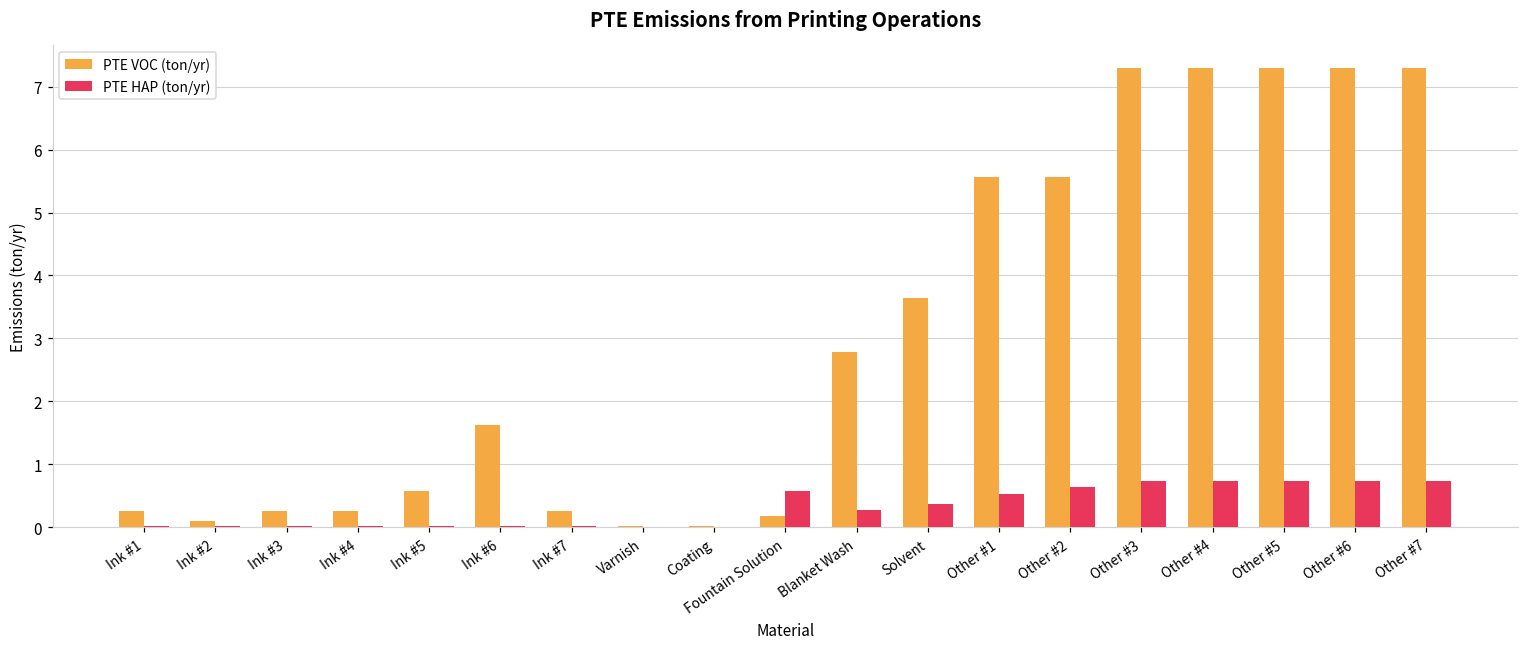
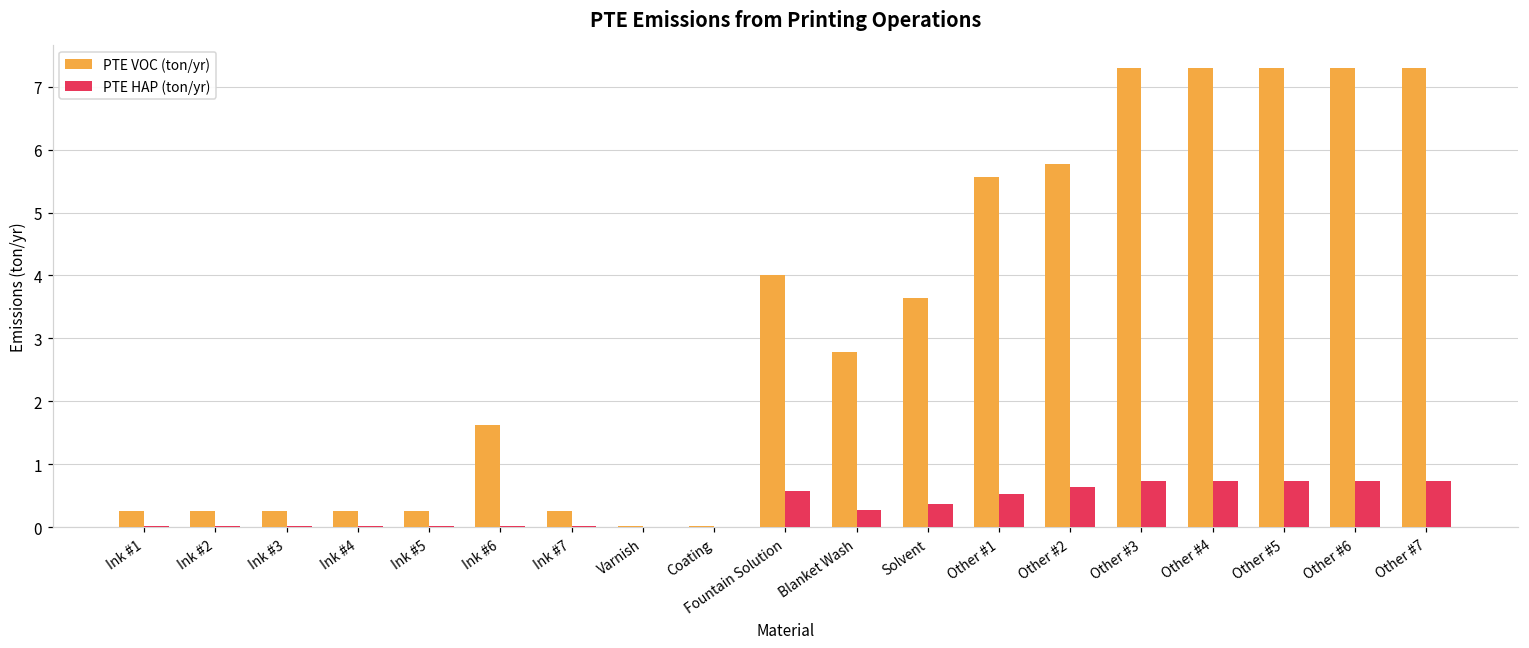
PTE VOC (ton/yr), Ink #2: 0.1 -> 0.3
PTE VOC (ton/yr), Ink #5: 0.6 -> 0.3
PTE VOC (ton/yr), Fountain Solution: 0.2 -> 4.0
PTE VOC (ton/yr), Other #2: 5.6 -> 5.8
